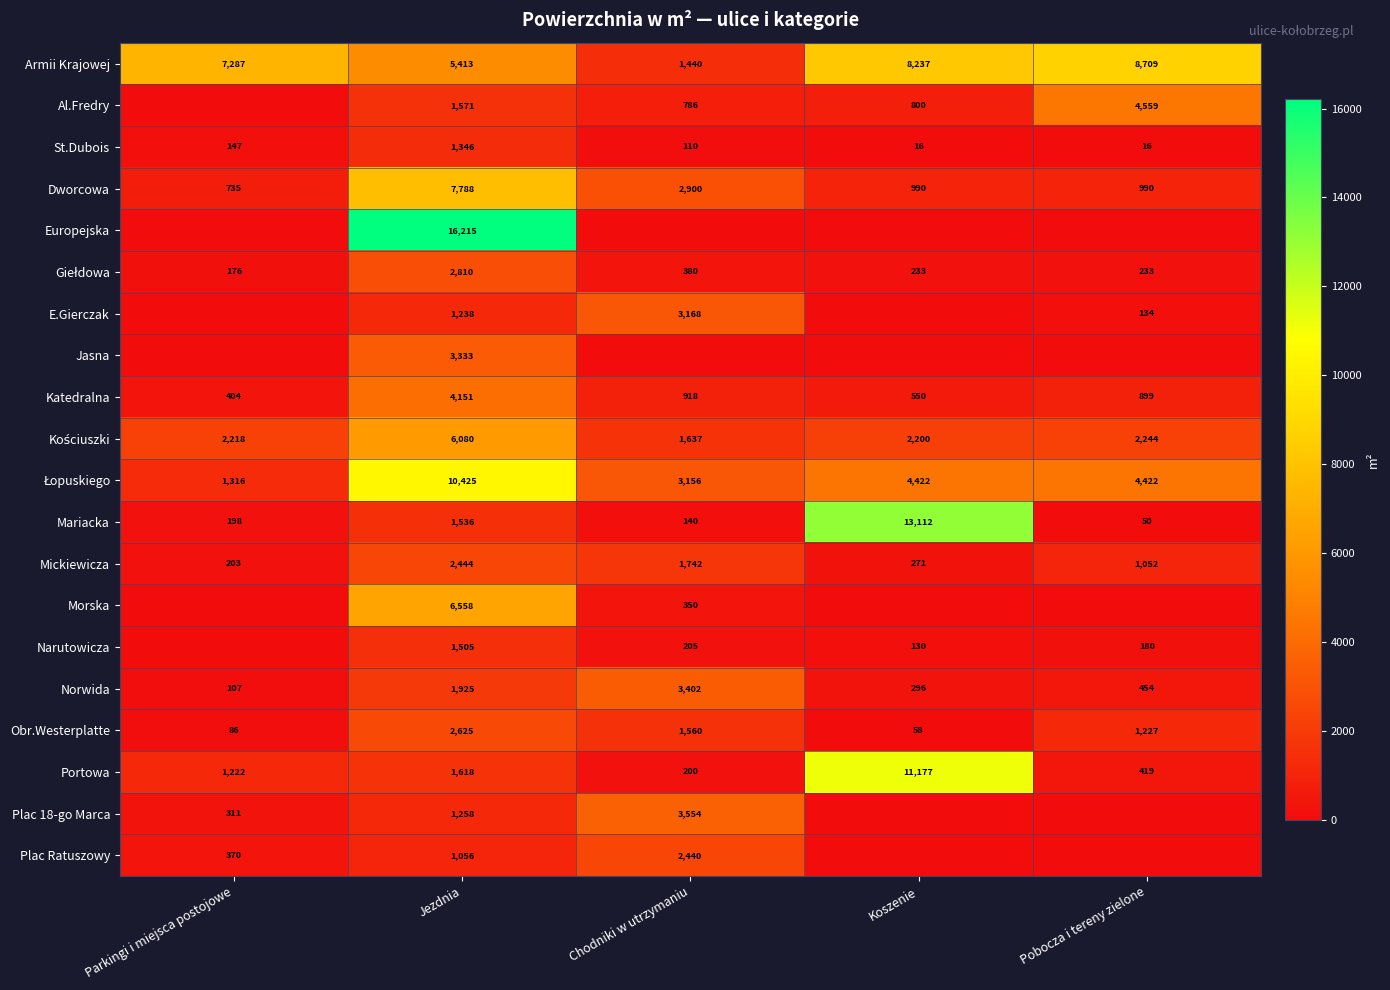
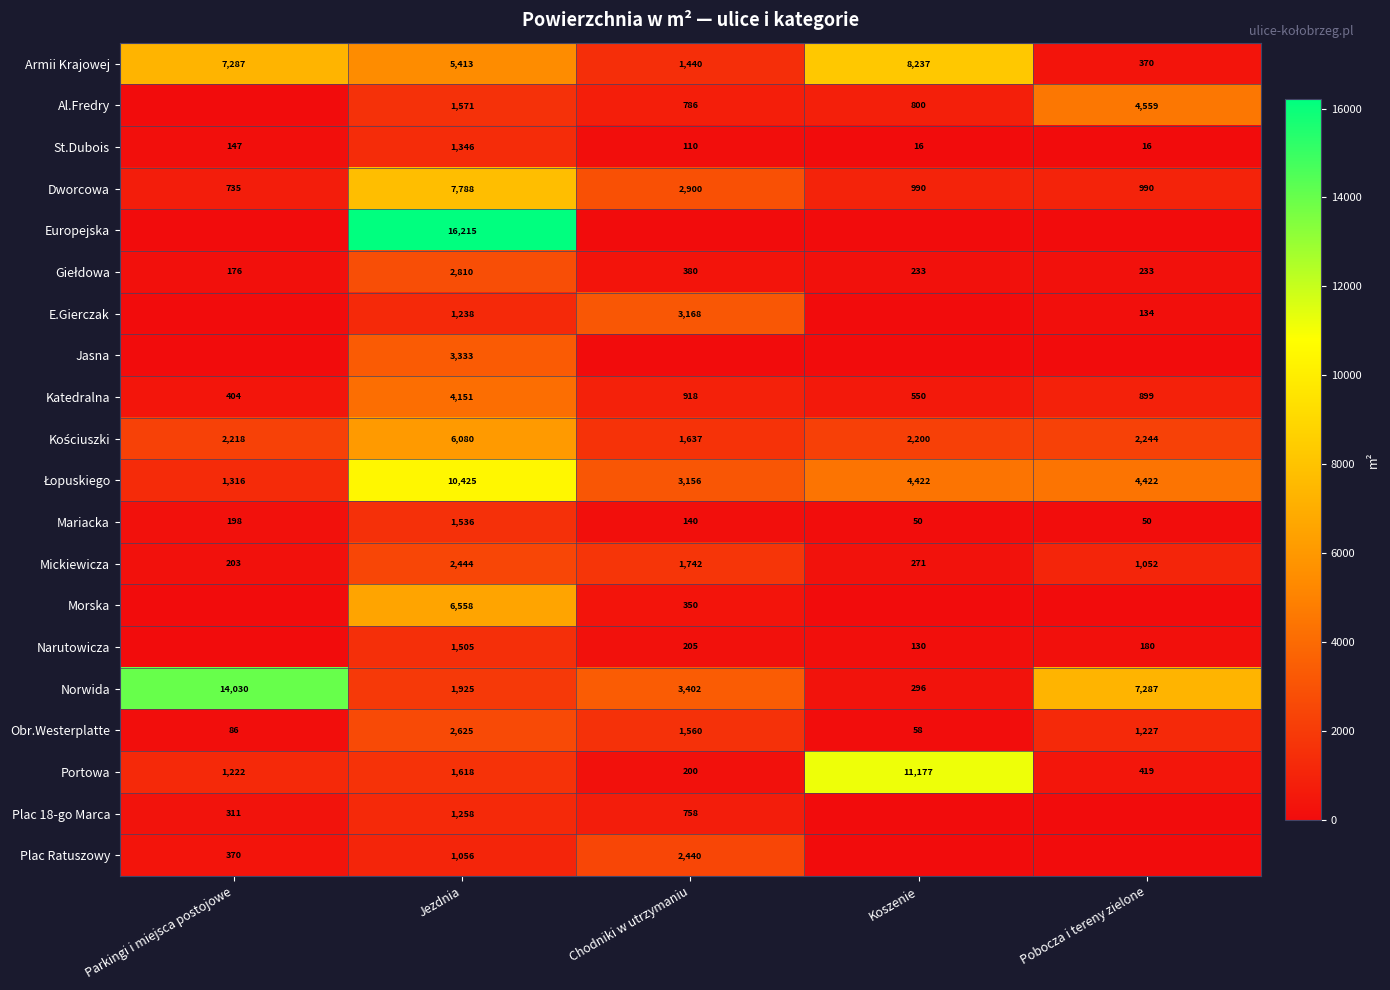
Armii Krajowej, Pobocza i tereny zielone: 8,709 -> 370
Mariacka, Koszenie: 13,112 -> 50
Norwida, Parkingi i miejsca postojowe: 107 -> 14,030
Norwida, Pobocza i tereny zielone: 454 -> 7,287
Plac 18-go Marca, Chodniki w utrzymaniu: 3,554 -> 758
